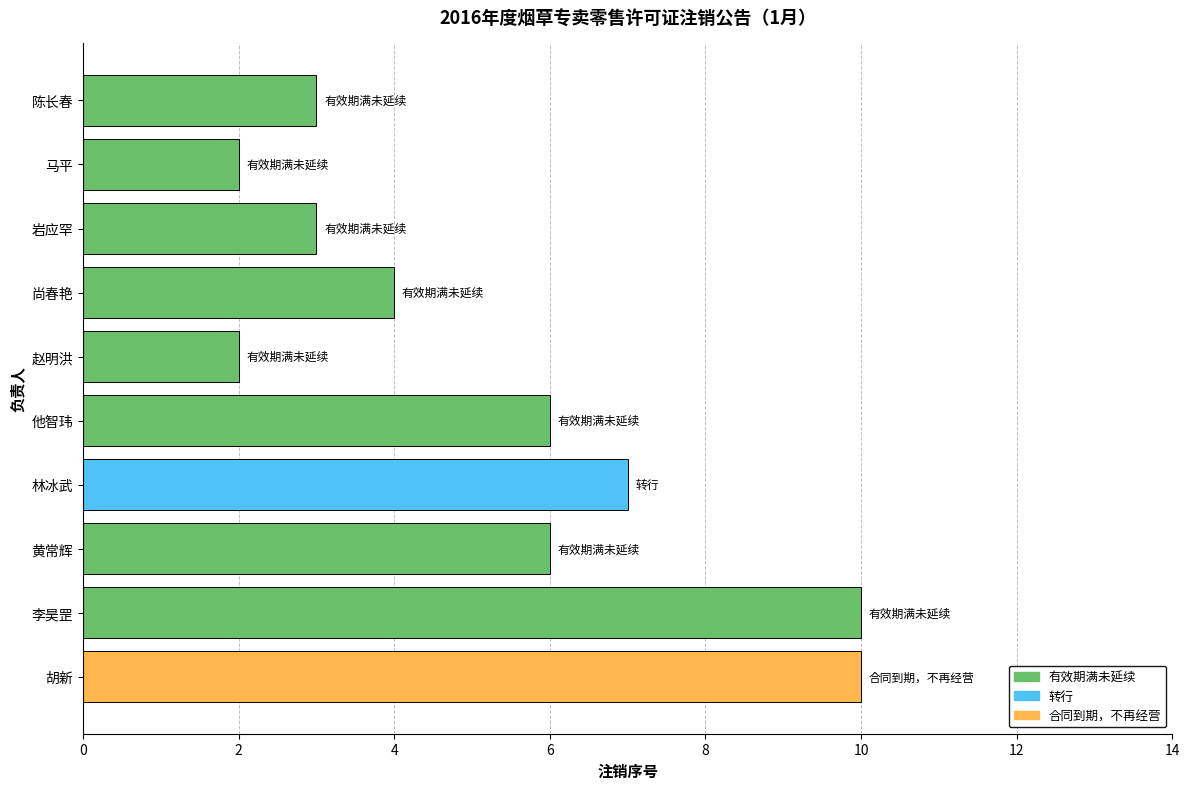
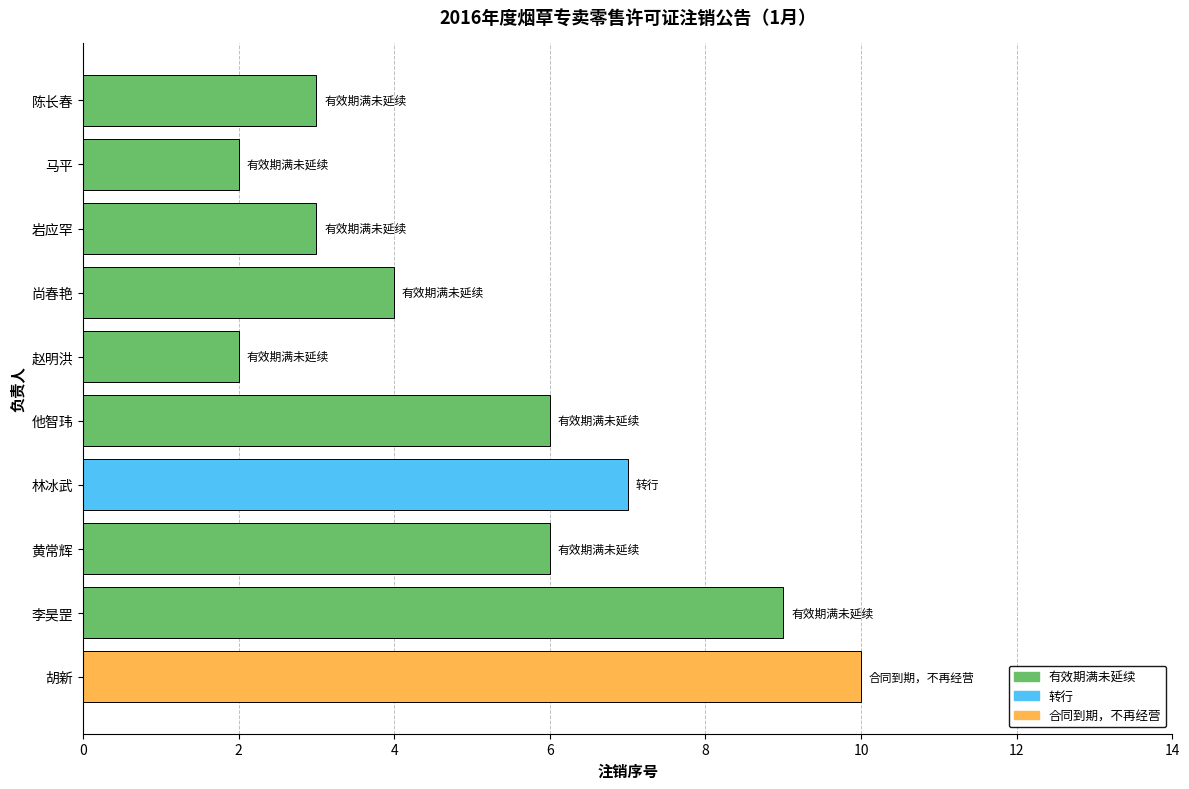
李昊罡: 10 -> 9
